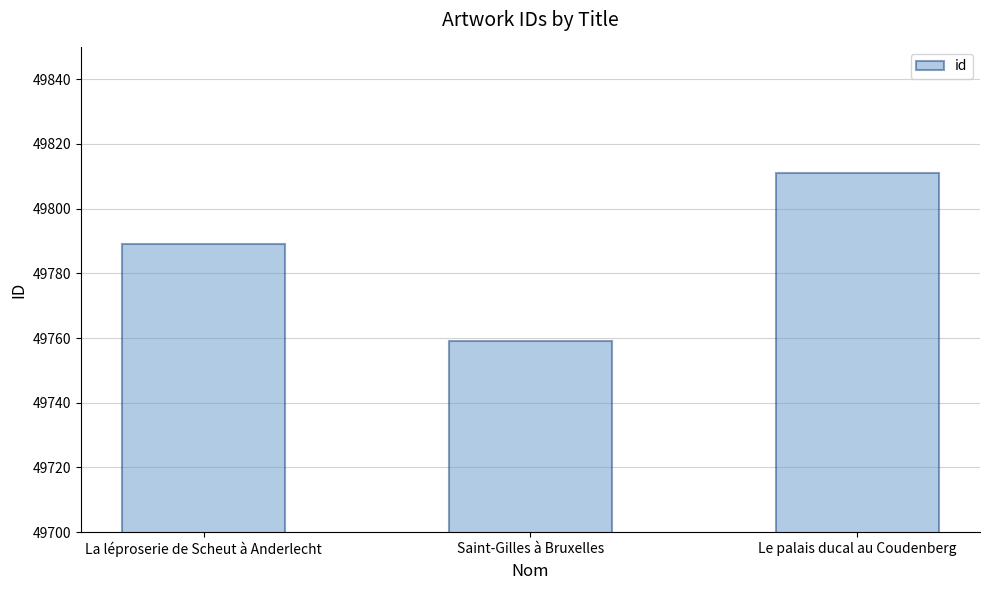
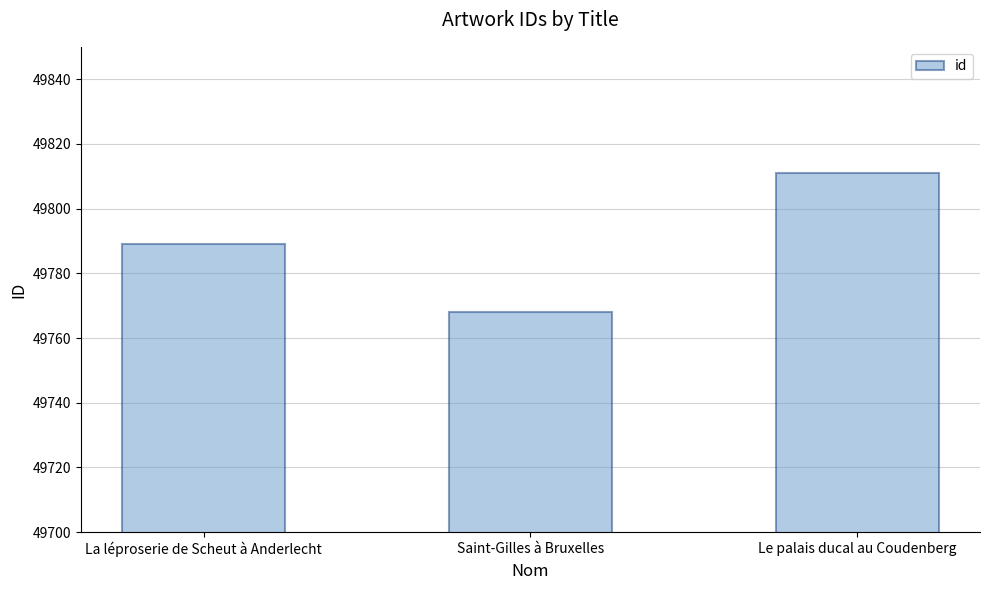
Saint-Gilles à Bruxelles: 49759 -> 49768
